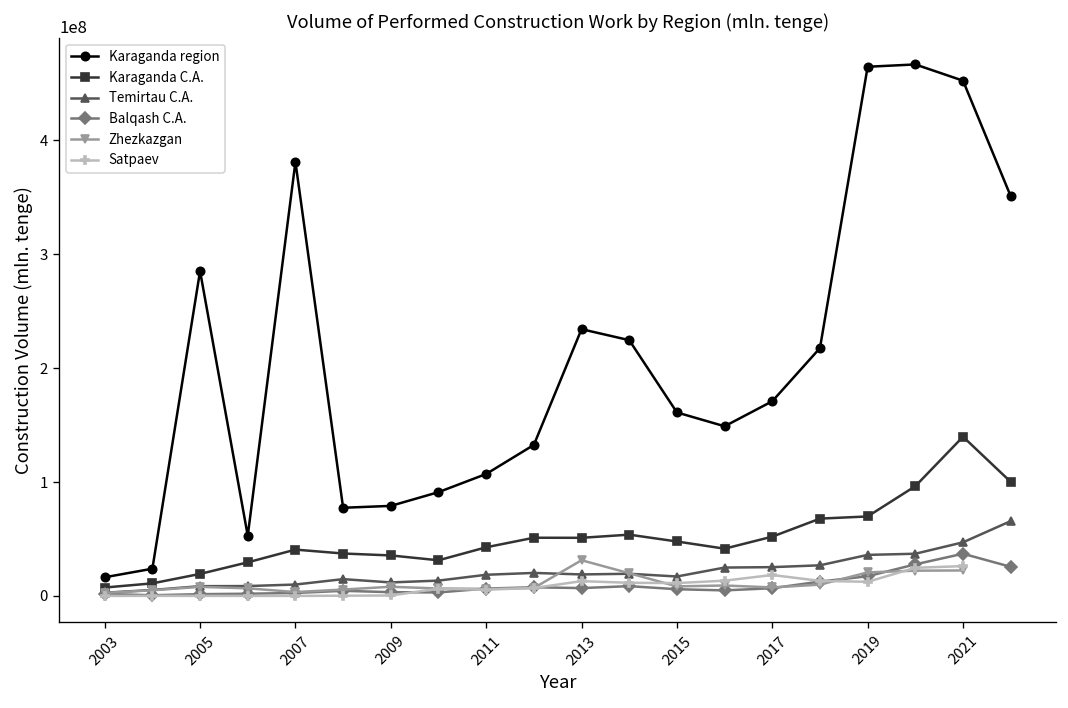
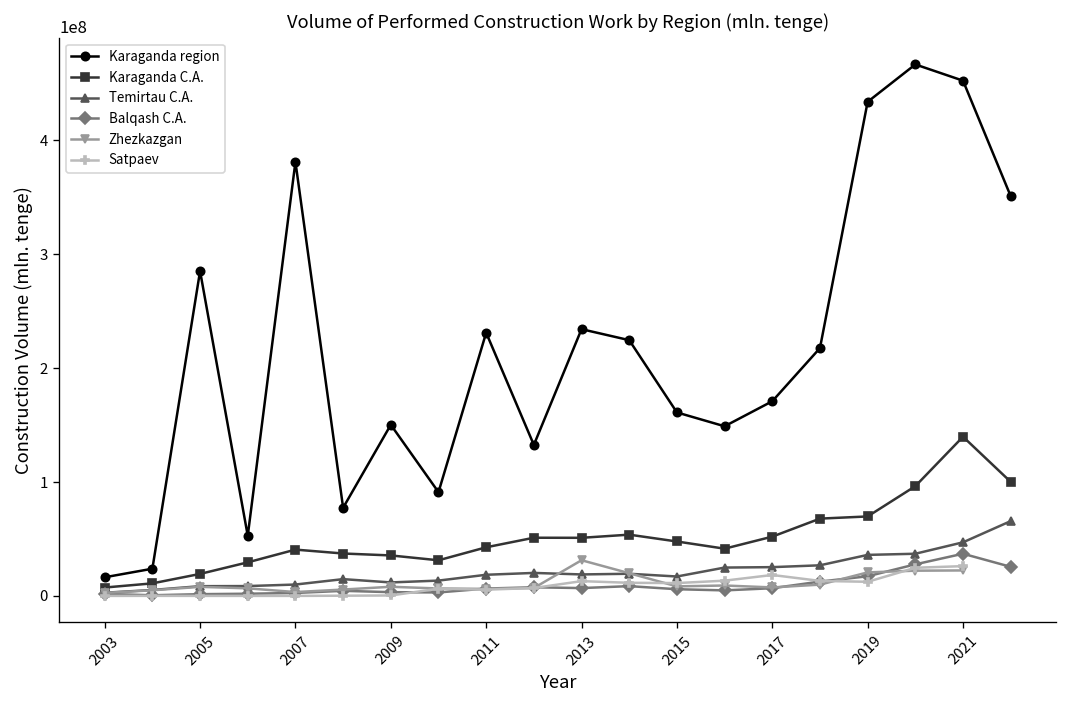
Karaganda region, 2009: 80000000 -> 150000000
Karaganda region, 2011: 110000000 -> 230000000
Karaganda region, 2019: 460000000 -> 430000000
